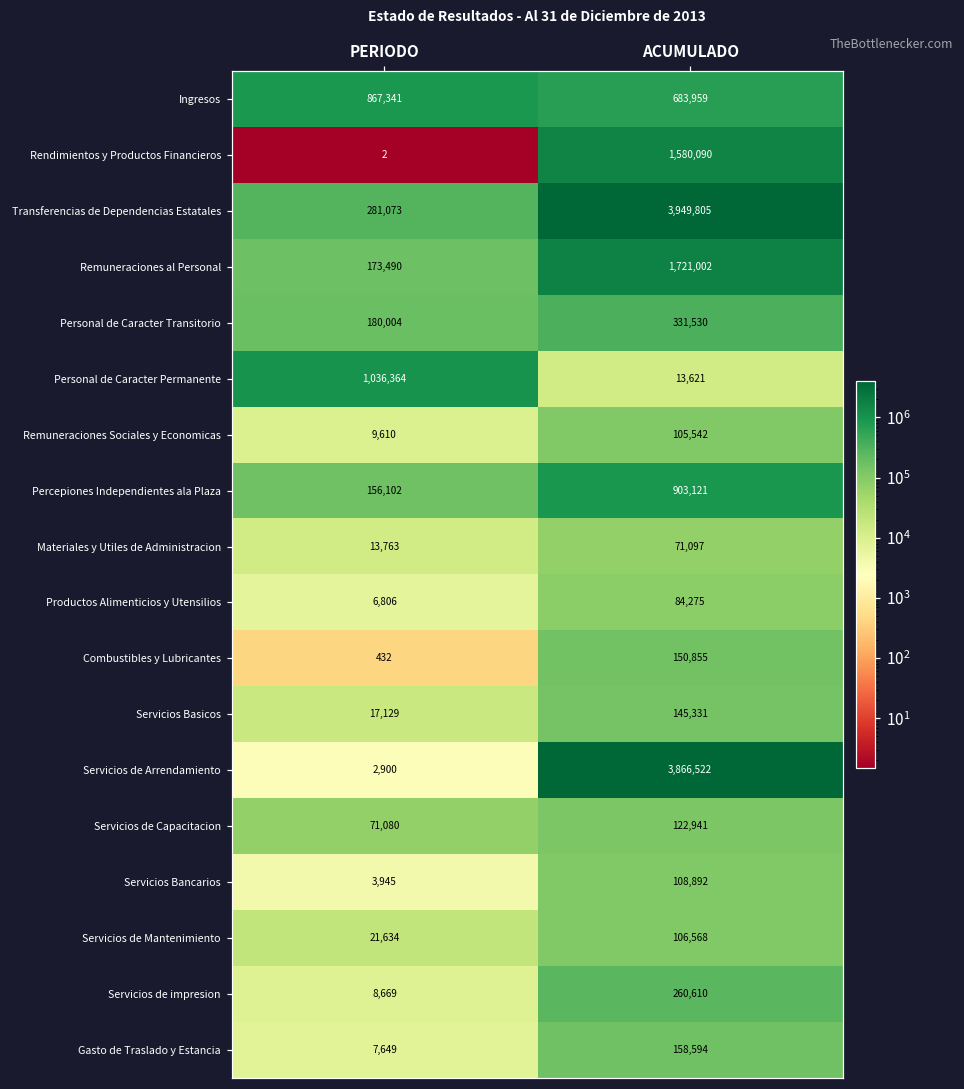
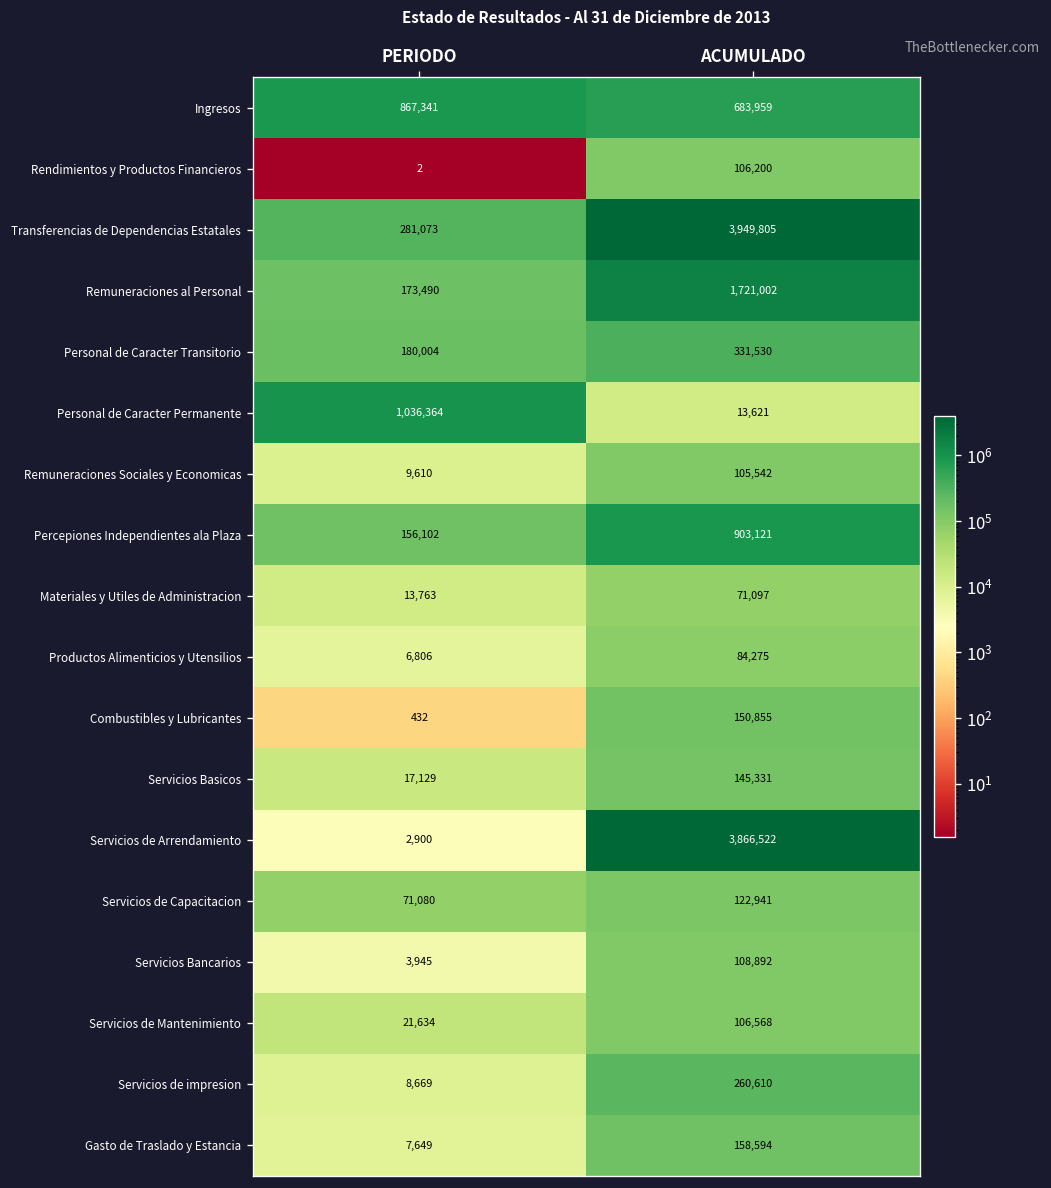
Rendimientos y Productos Financieros, ACUMULADO: 1,580,090 -> 106,200
